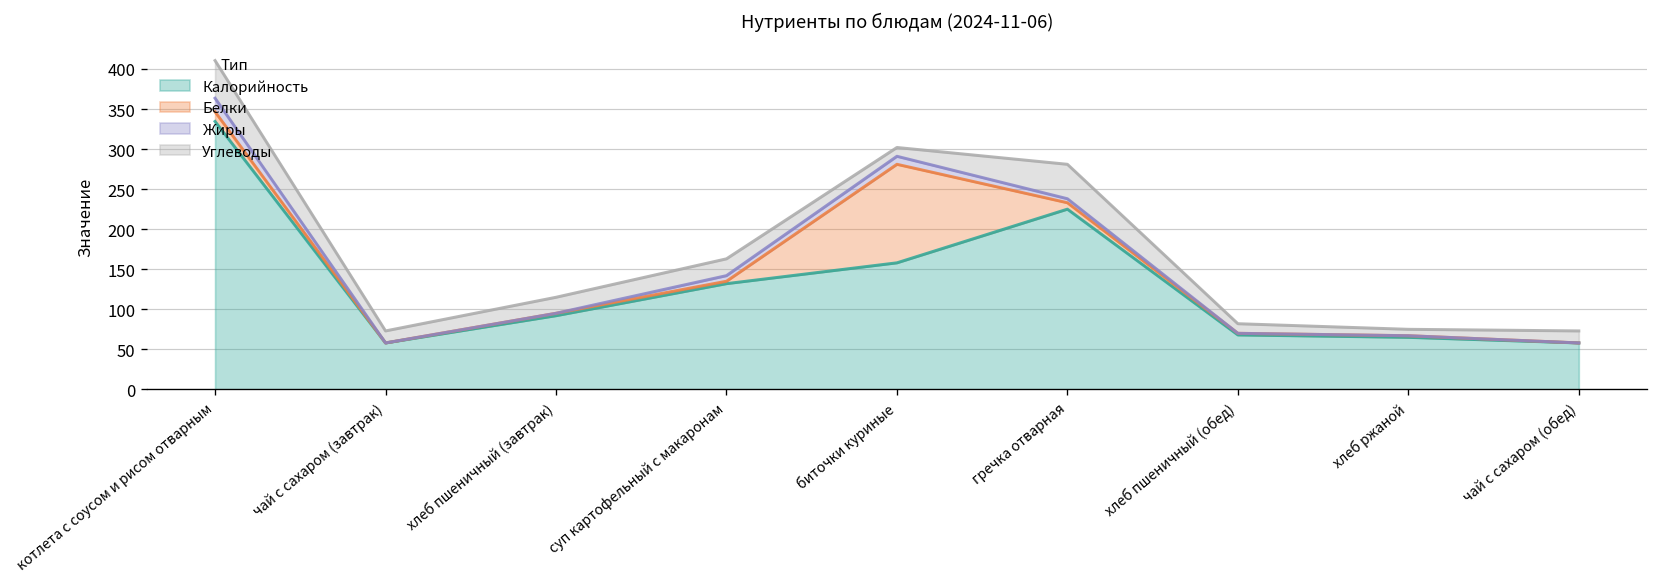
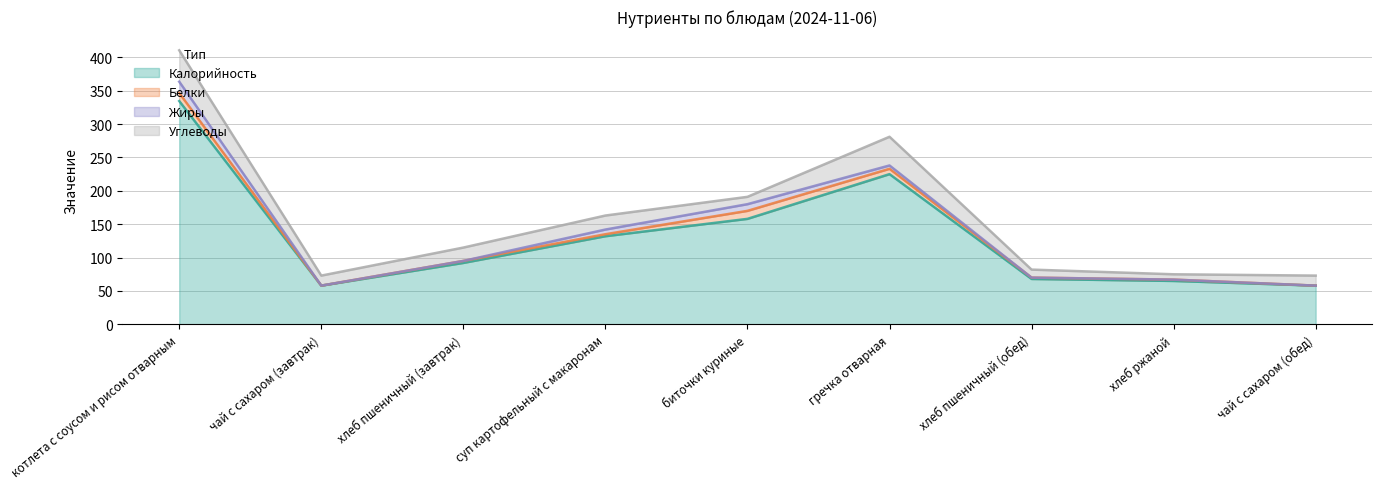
Белки, биточки куриные: 120 -> 10
